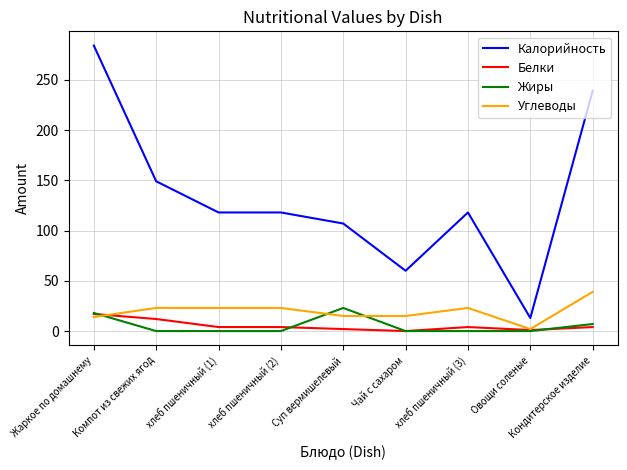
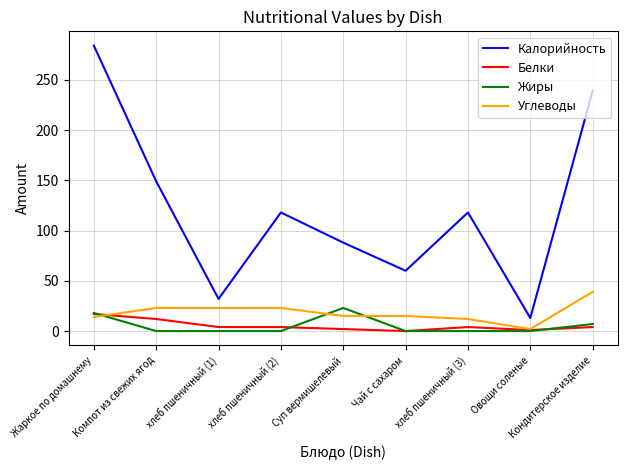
Калорийность, хлеб пшеничный (1): 118 -> 32
Калорийность, Суп вермишелевый: 107 -> 88
Углеводы, хлеб пшеничный (3): 23 -> 12
